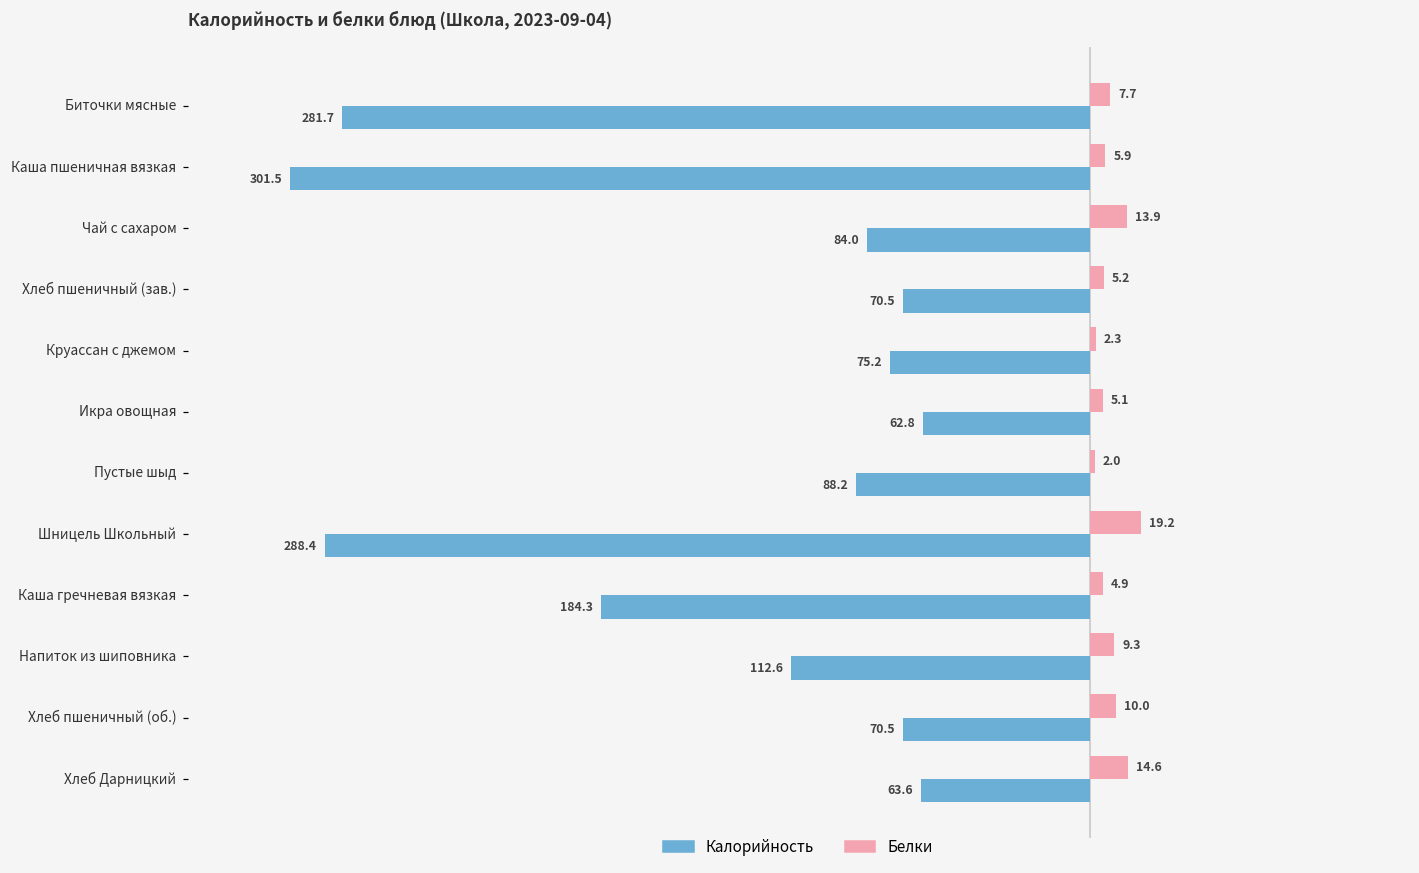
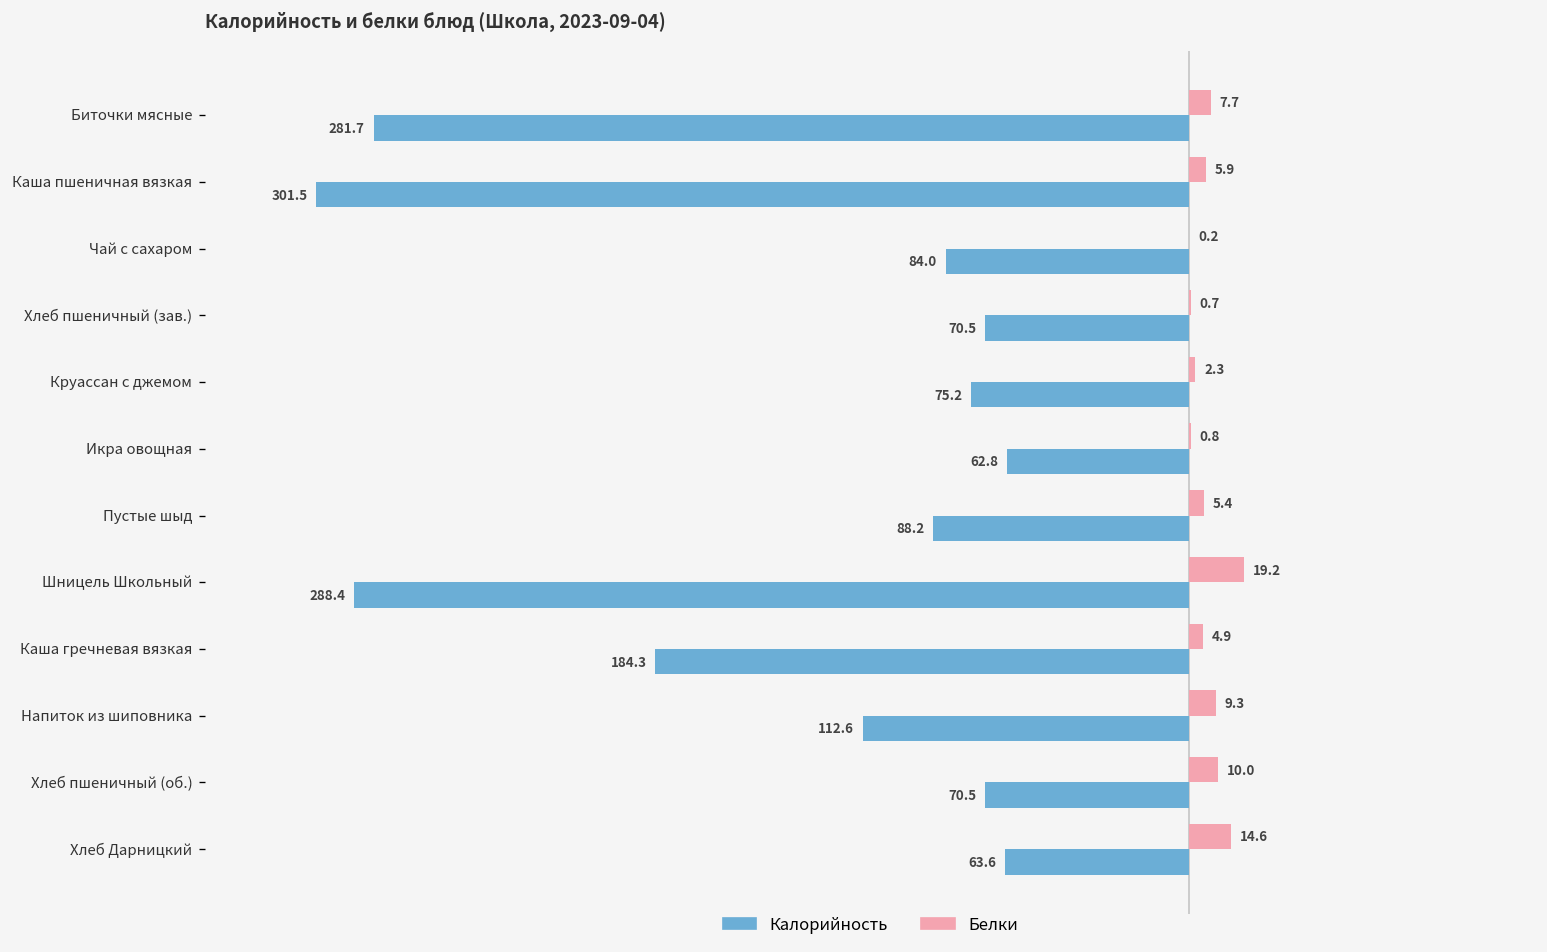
Белки, Чай с сахаром: 13.9 -> 0.2
Белки, Хлеб пшеничный (зав.): 5.2 -> 0.7
Белки, Икра овощная: 5.1 -> 0.8
Белки, Пустые шыд: 2.0 -> 5.4
